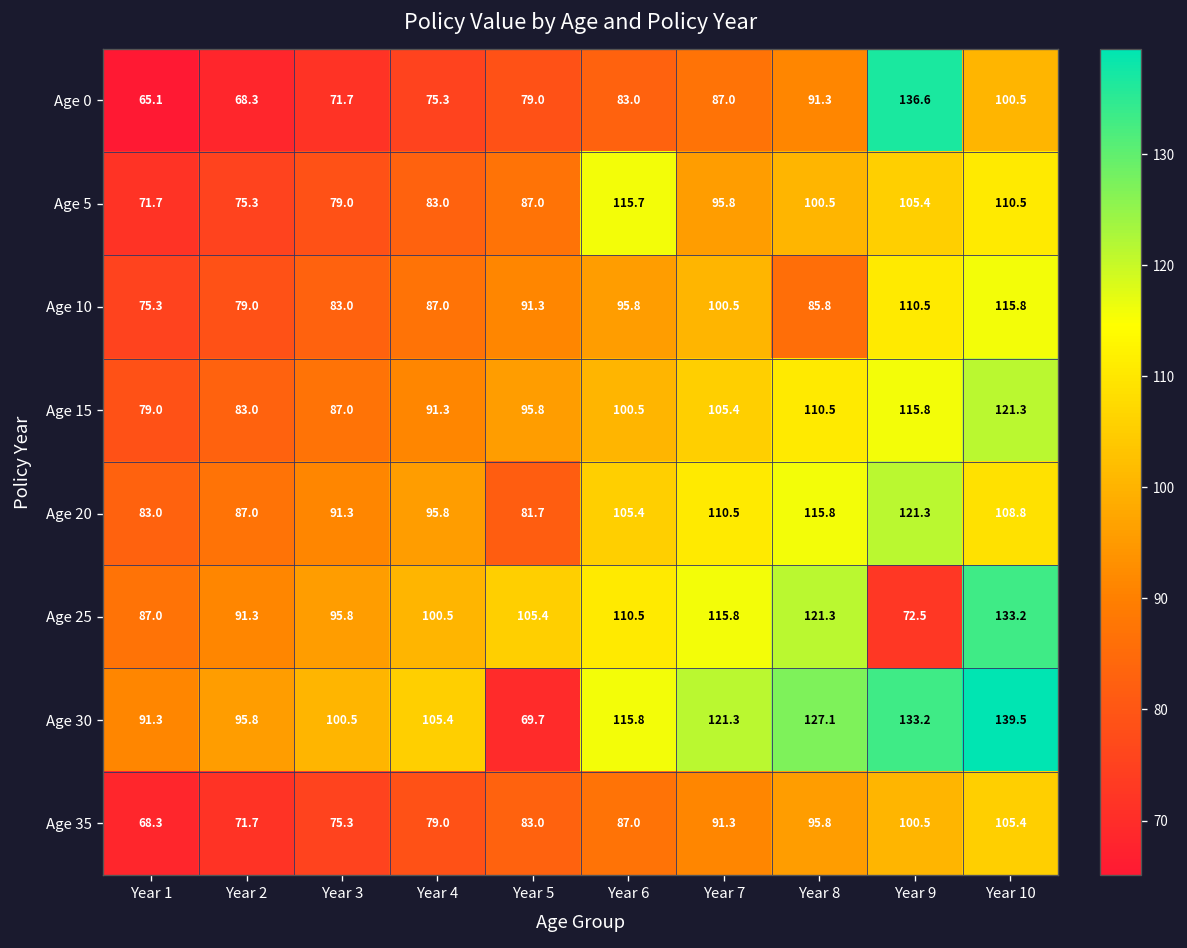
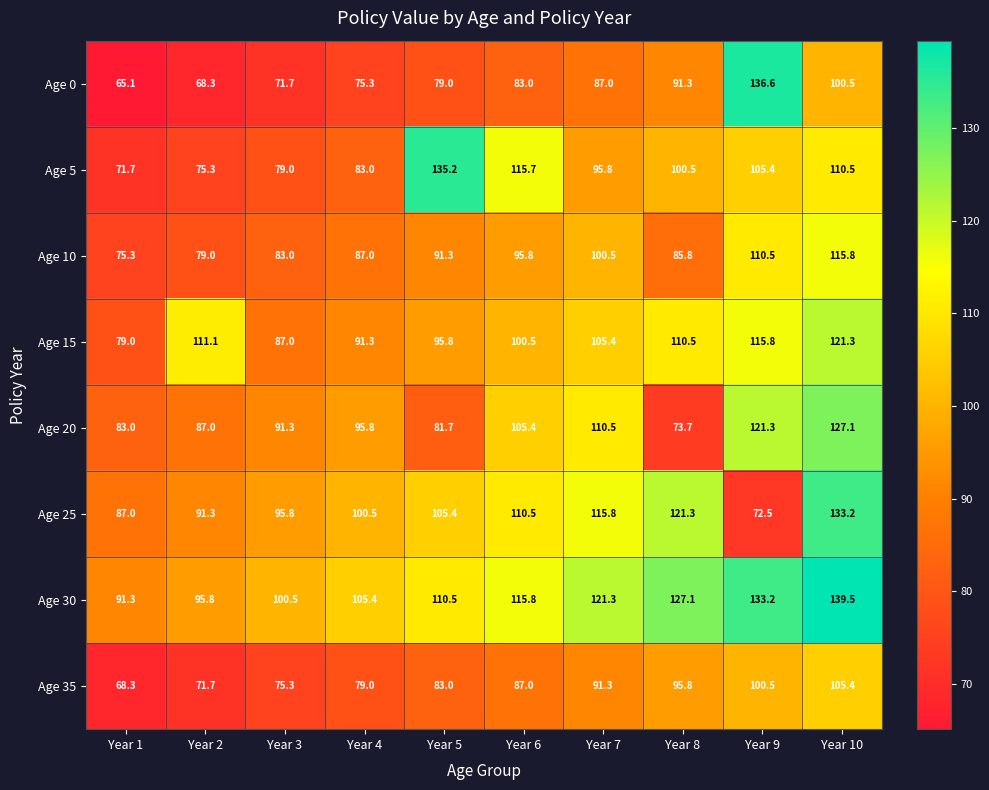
Age 5, Year 5: 87.0 -> 135.2
Age 15, Year 2: 83.0 -> 111.1
Age 20, Year 8: 115.8 -> 73.7
Age 20, Year 10: 108.8 -> 127.1
Age 30, Year 5: 69.7 -> 110.5
